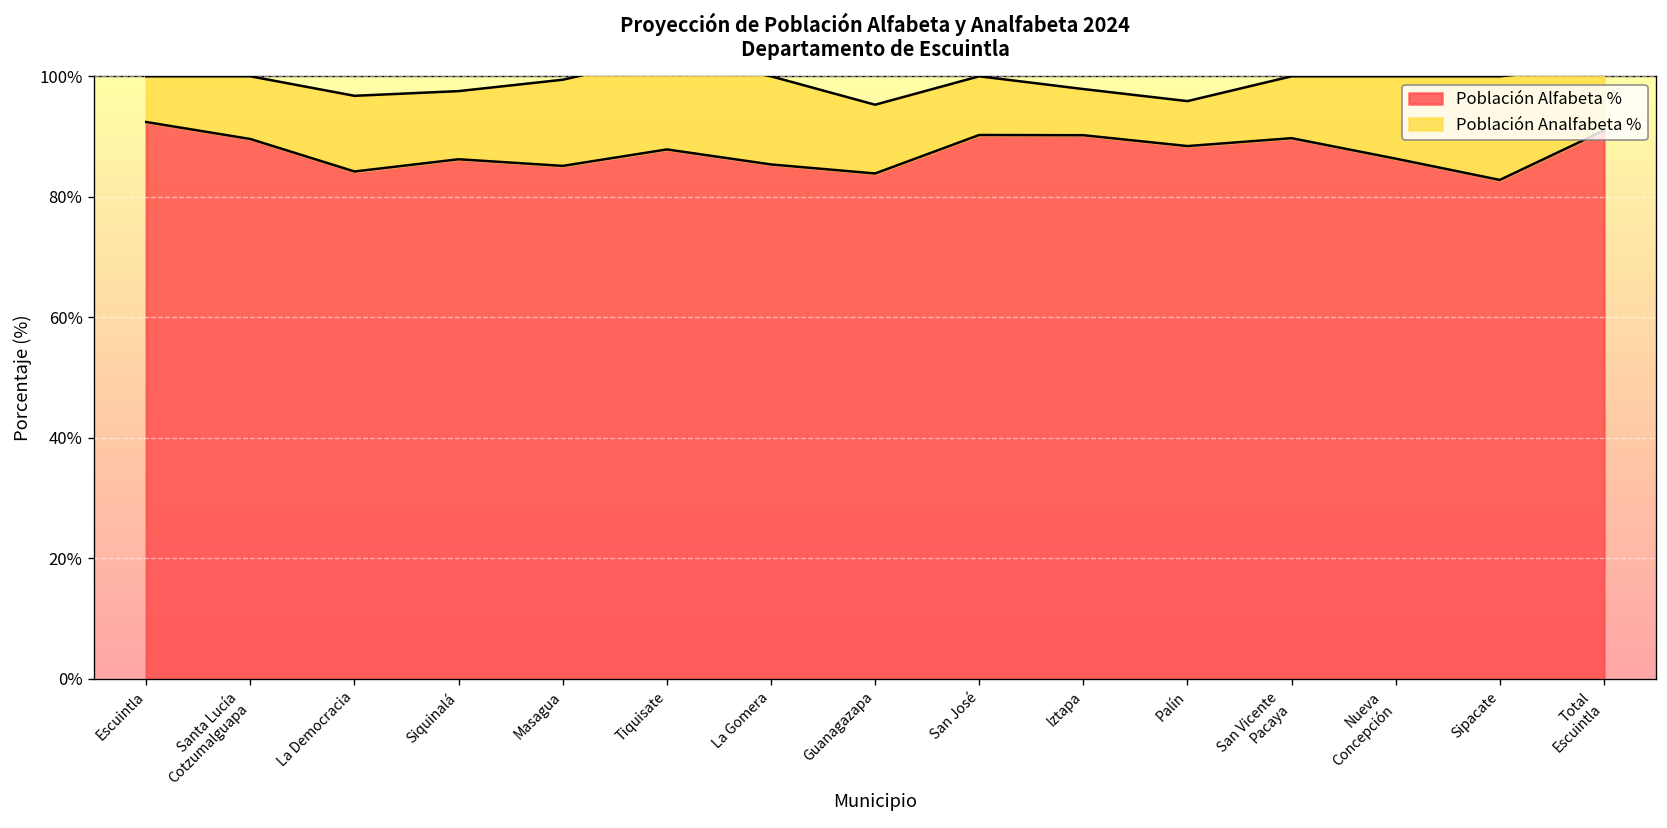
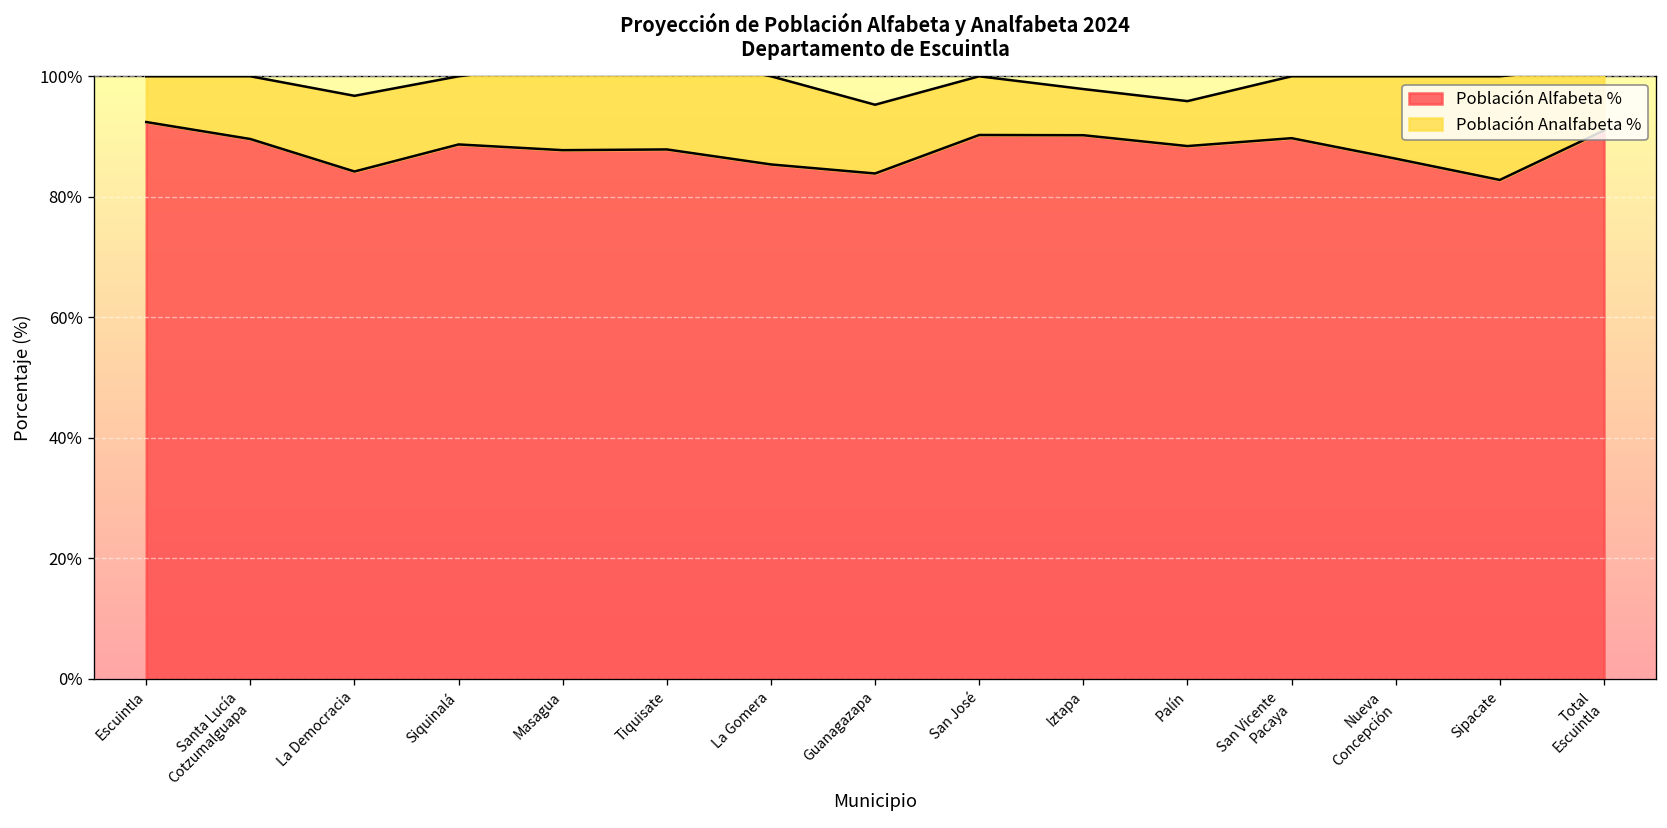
Población Alfabeta %, Siquinalá: 86% -> 89%
Población Alfabeta %, Masagua: 85% -> 88%
